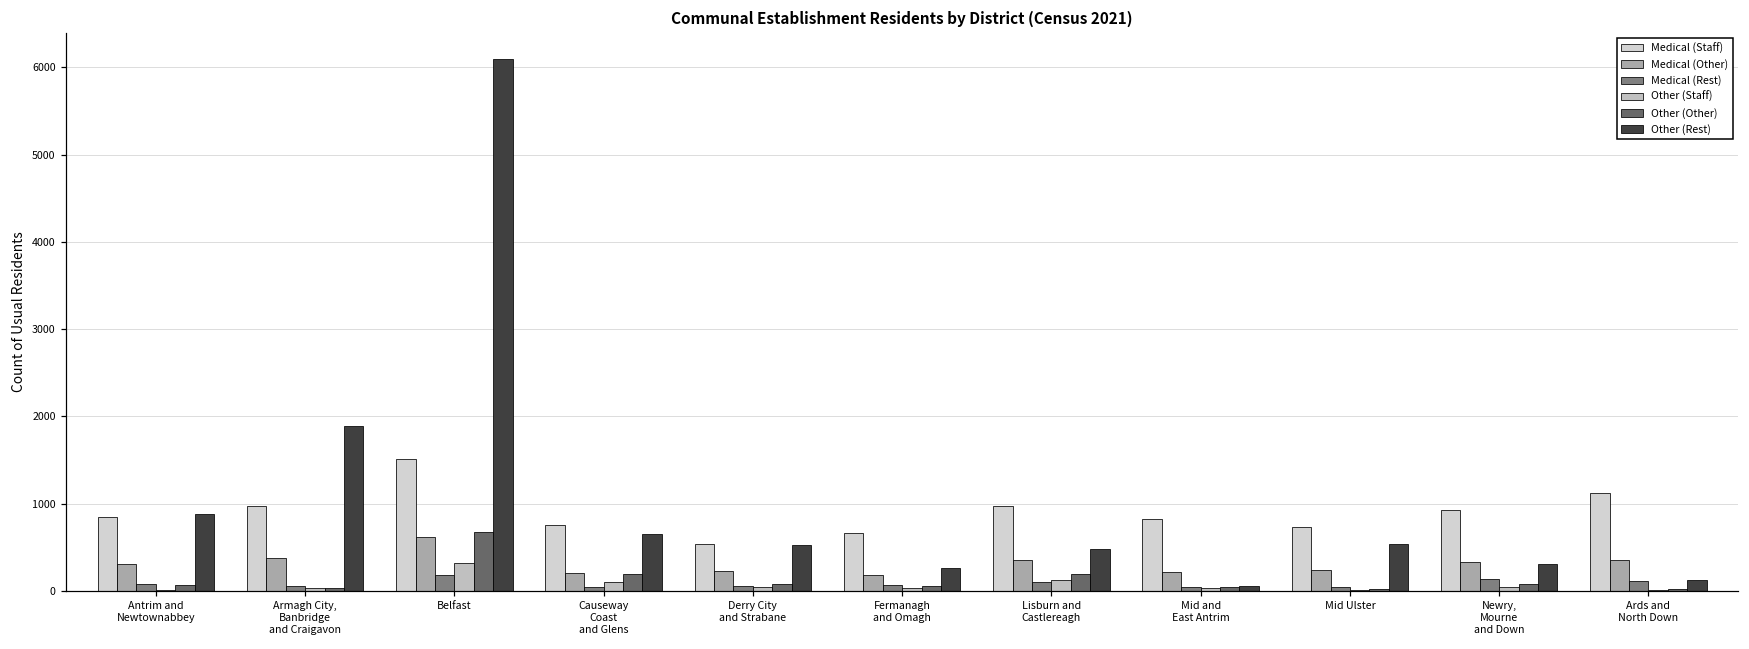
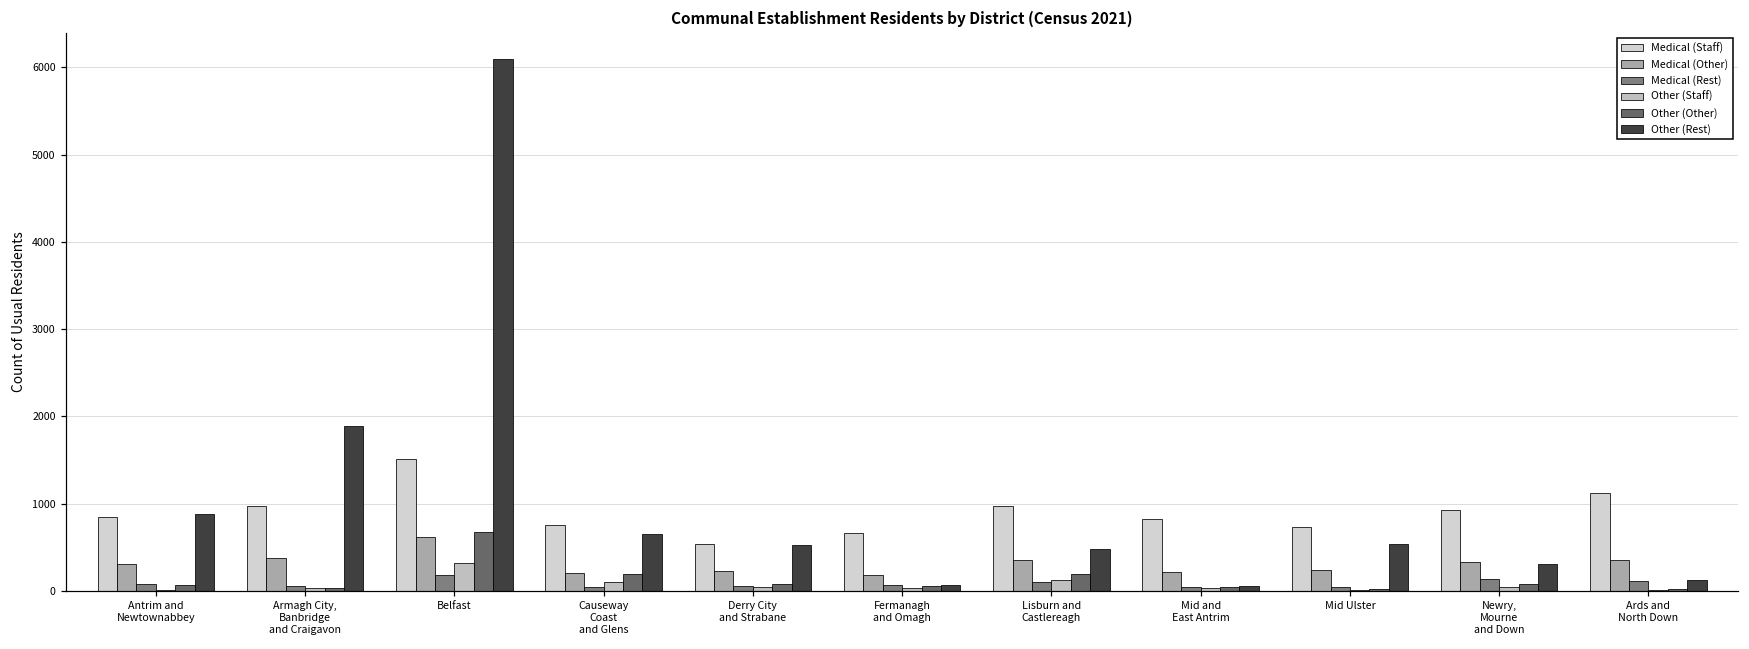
Other (Rest), Fermanagh and Omagh: 300 -> 100
